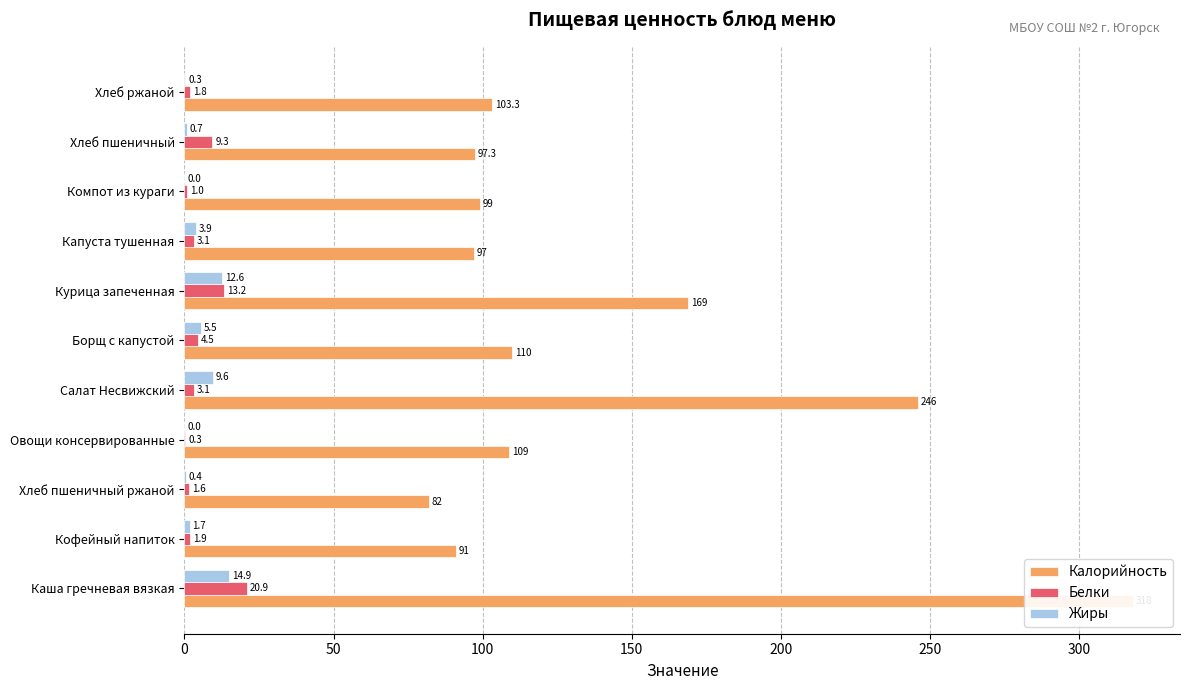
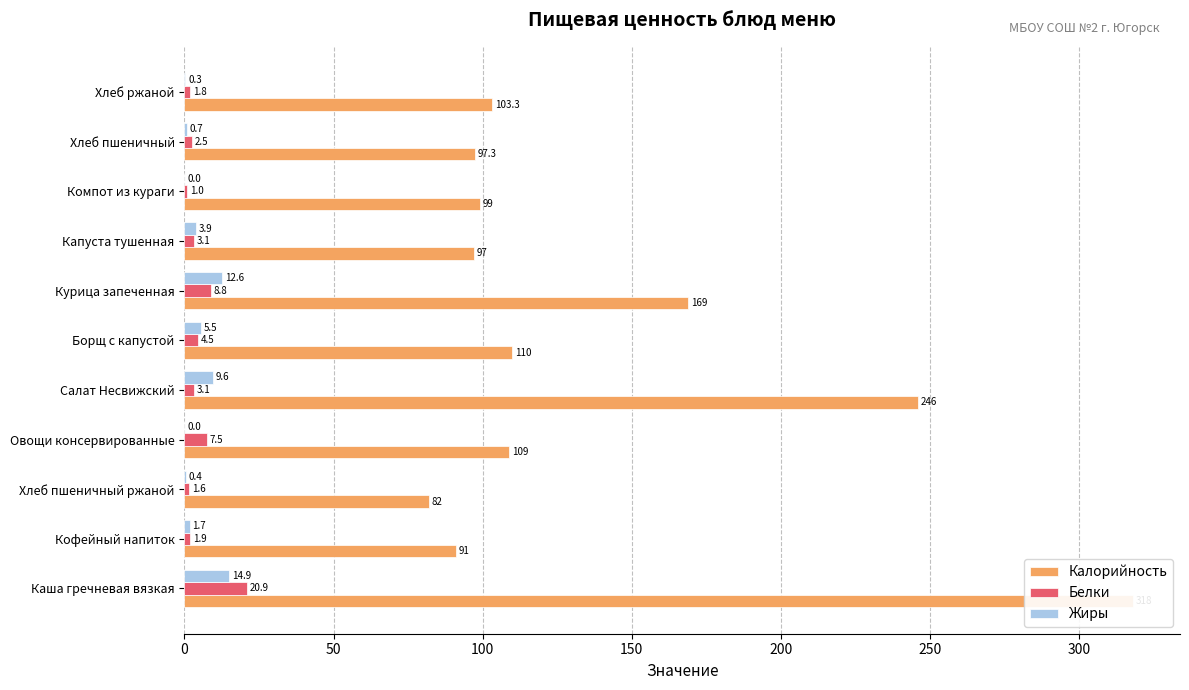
Белки, Хлеб пшеничный: 9.3 -> 2.5
Белки, Курица запеченная: 13.2 -> 8.8
Белки, Овощи консервированные: 0.3 -> 7.5
